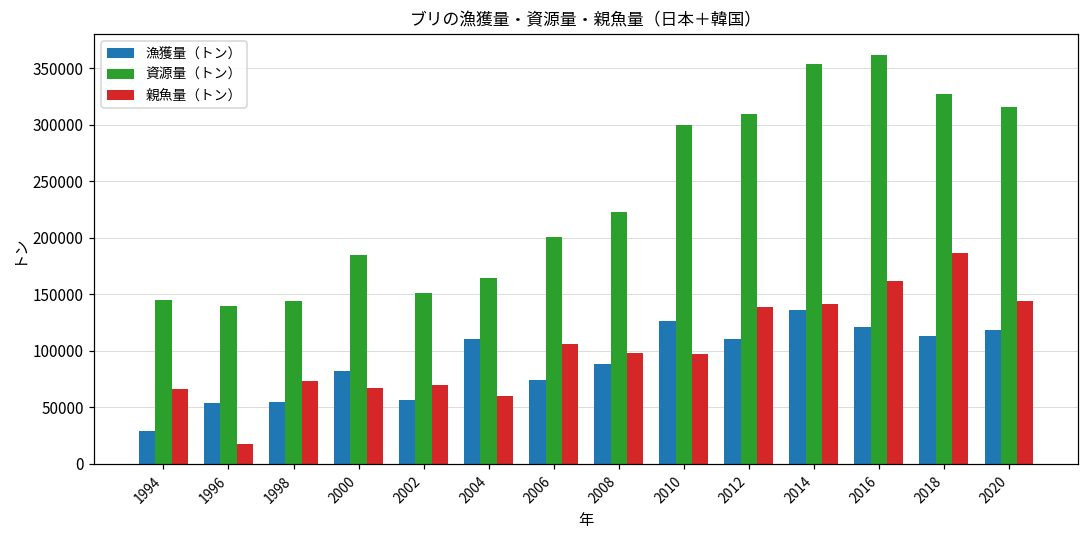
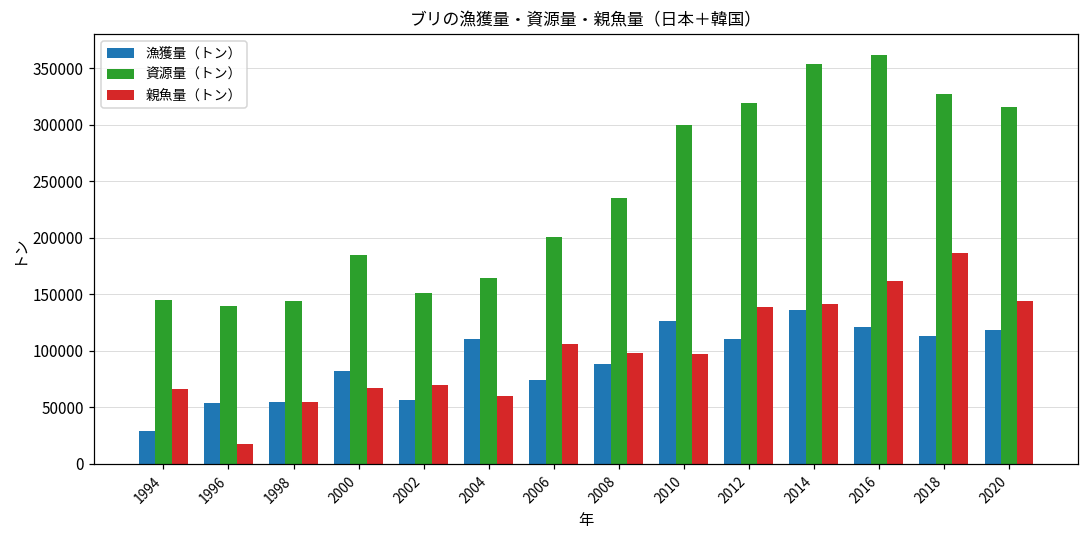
親魚量（トン）, 1998: 74000 -> 55000
資源量（トン）, 2008: 223000 -> 235000
資源量（トン）, 2012: 309000 -> 320000
